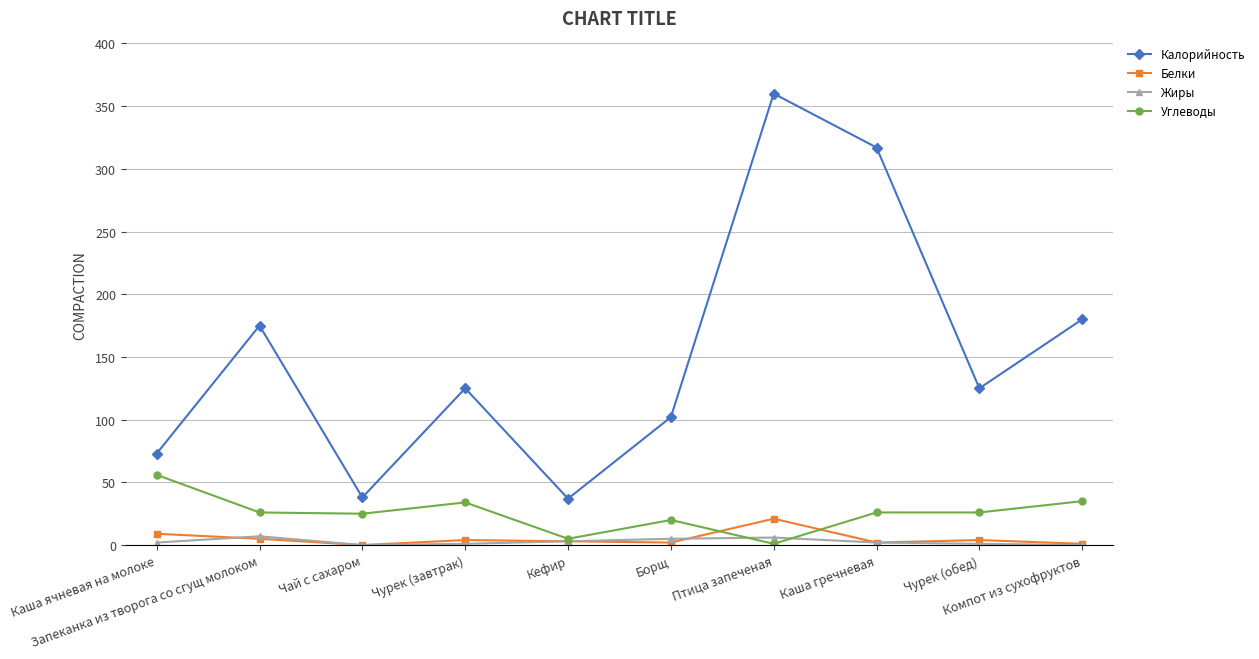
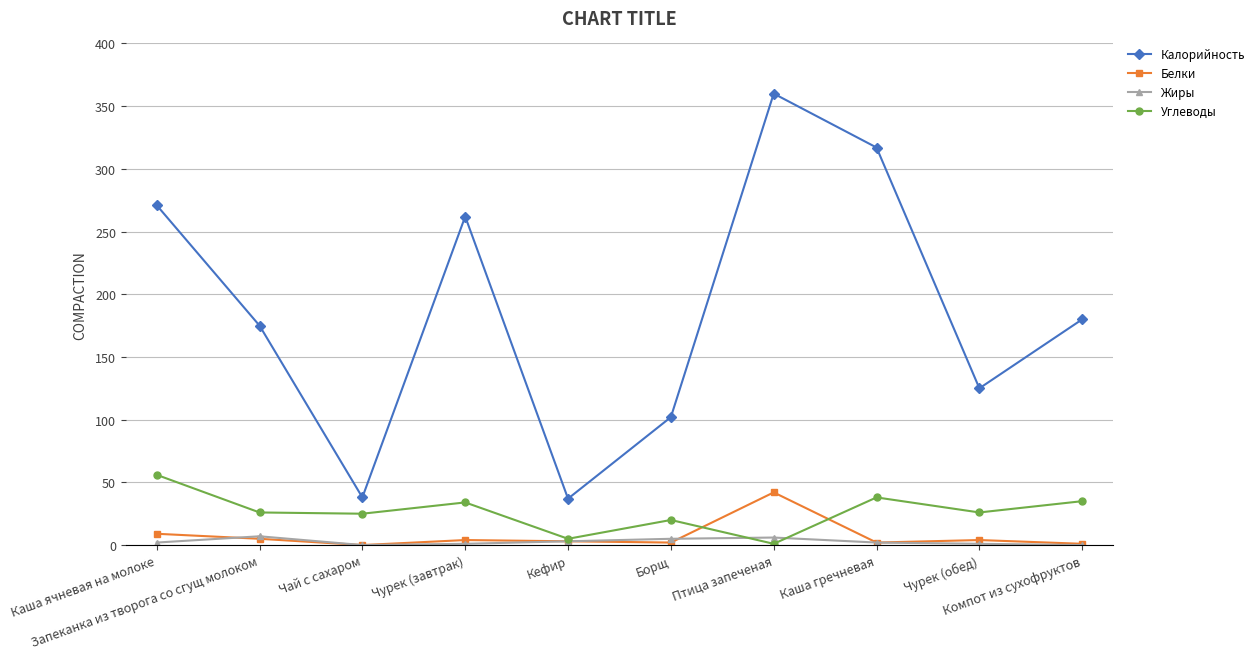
Калорийность, Каша ячневая на молоке: 73 -> 271
Калорийность, Чурек (завтрак): 125 -> 262
Белки, Птица запеченая: 21 -> 42
Углеводы, Каша гречневая: 26 -> 38
